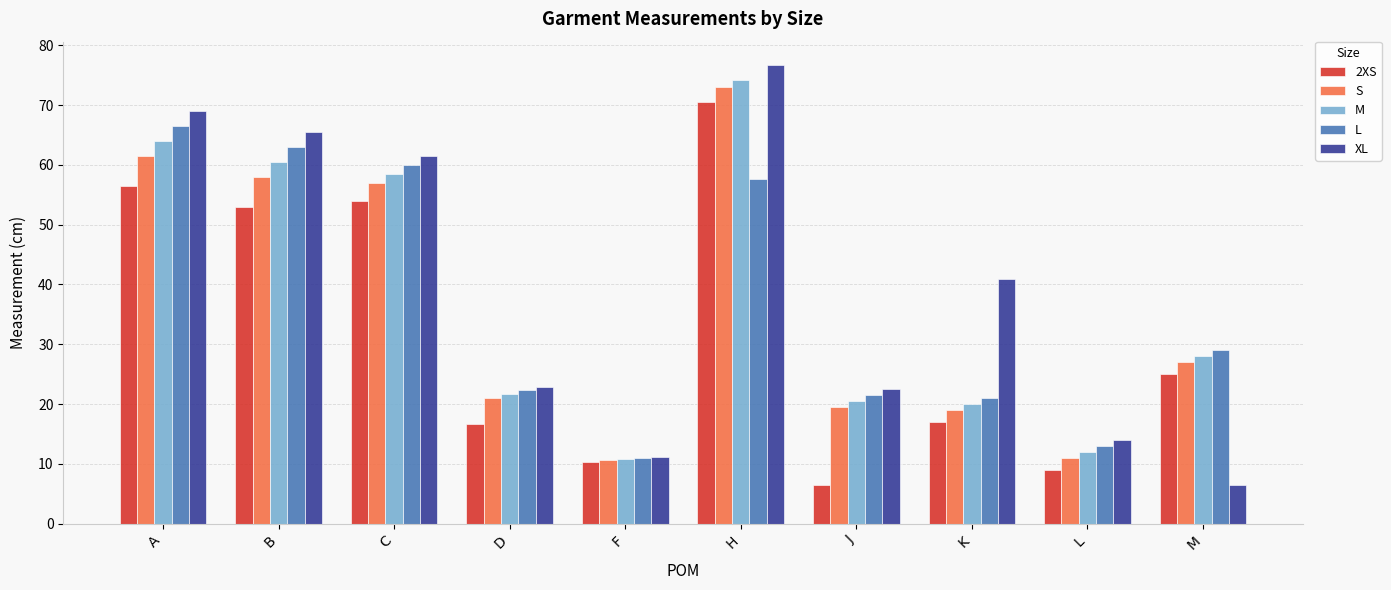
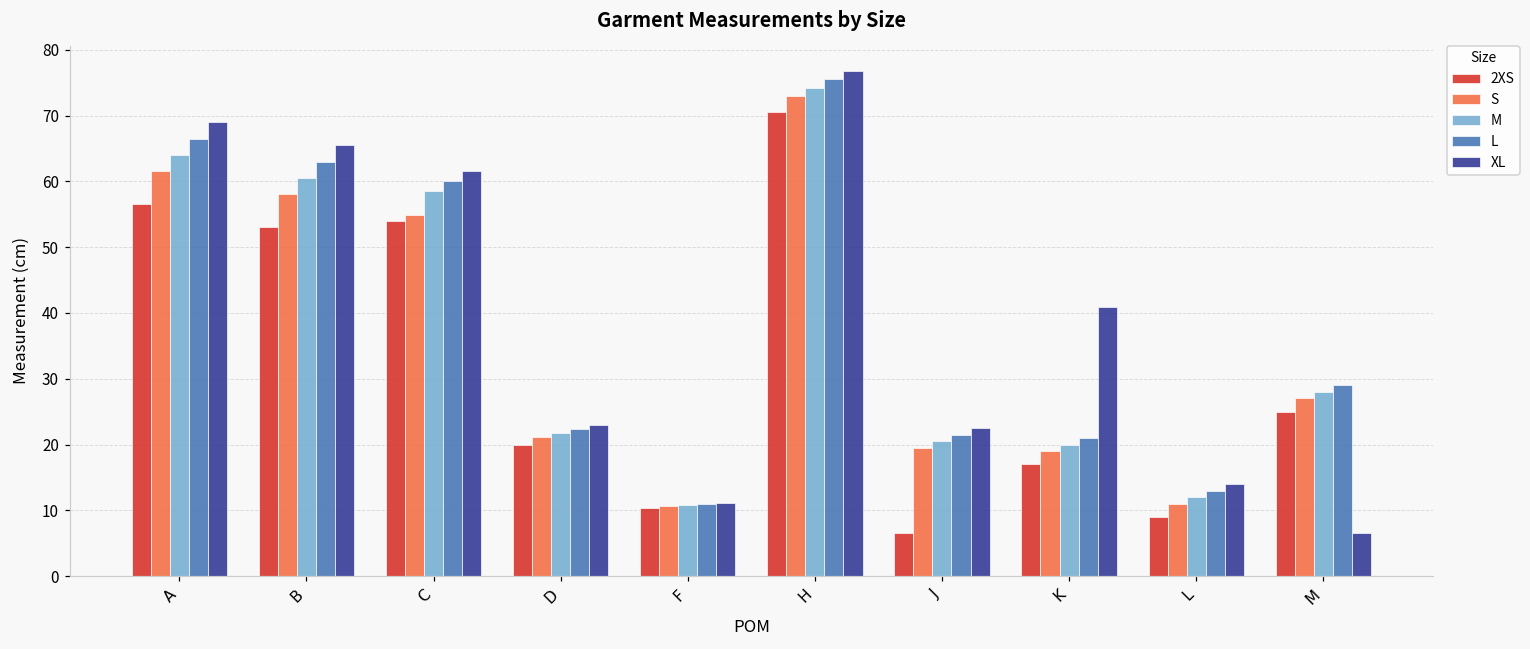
S, C: 57 -> 55
2XS, D: 17 -> 20
L, H: 58 -> 76
